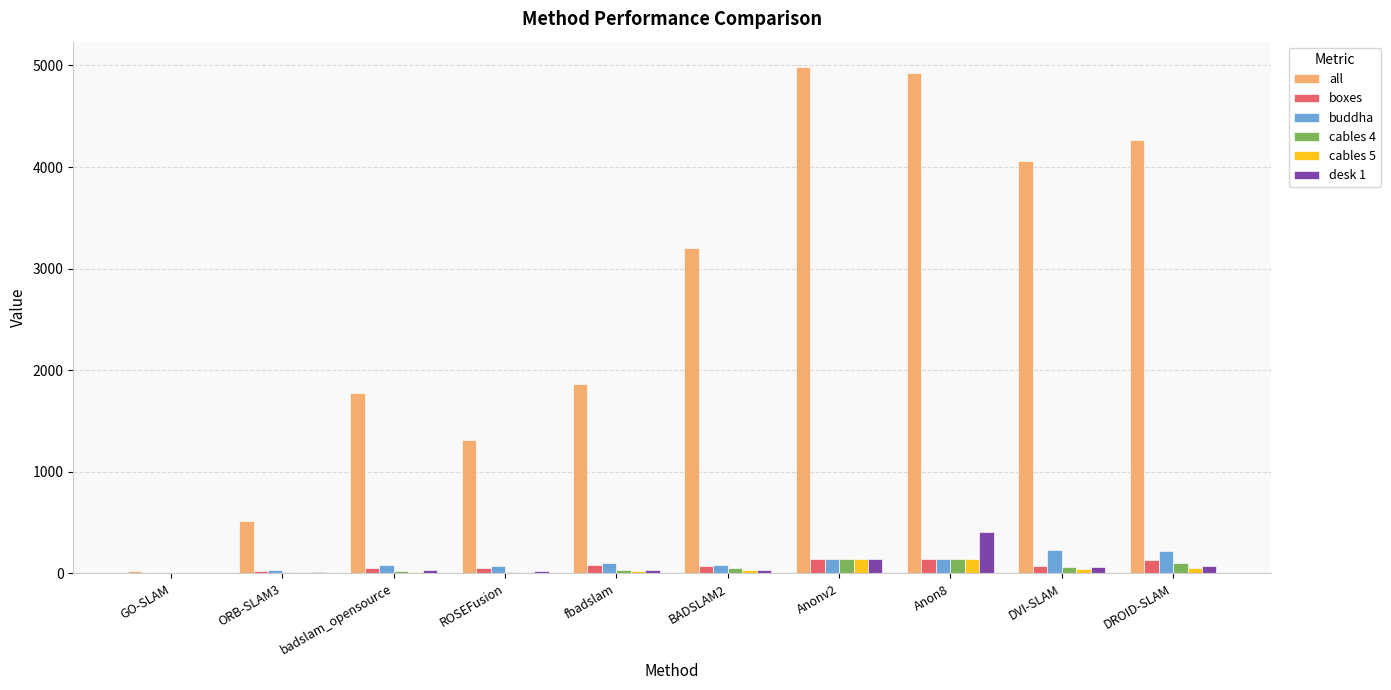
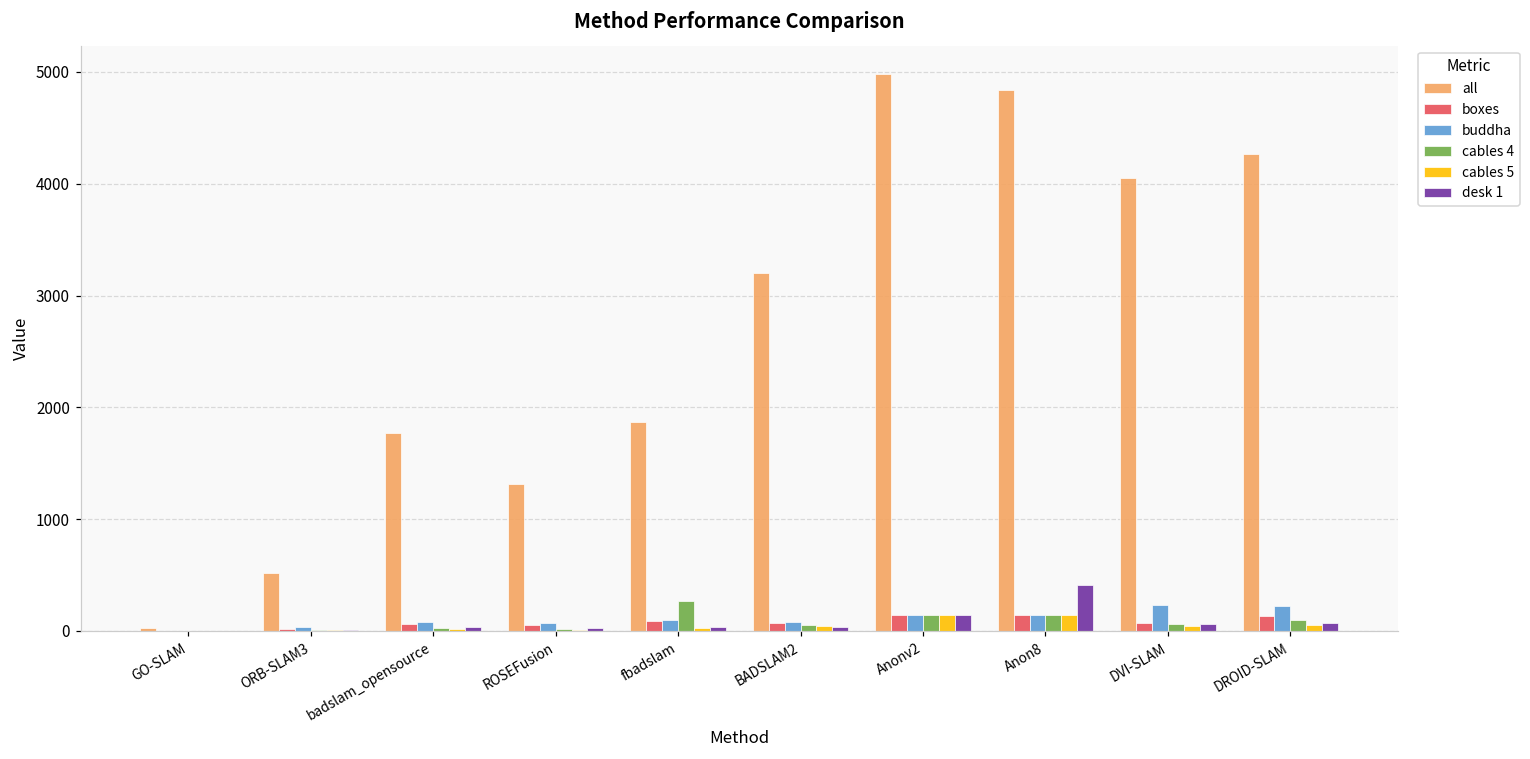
cables 4, fbadslam: 30 -> 260
all, Anon8: 4930 -> 4840
